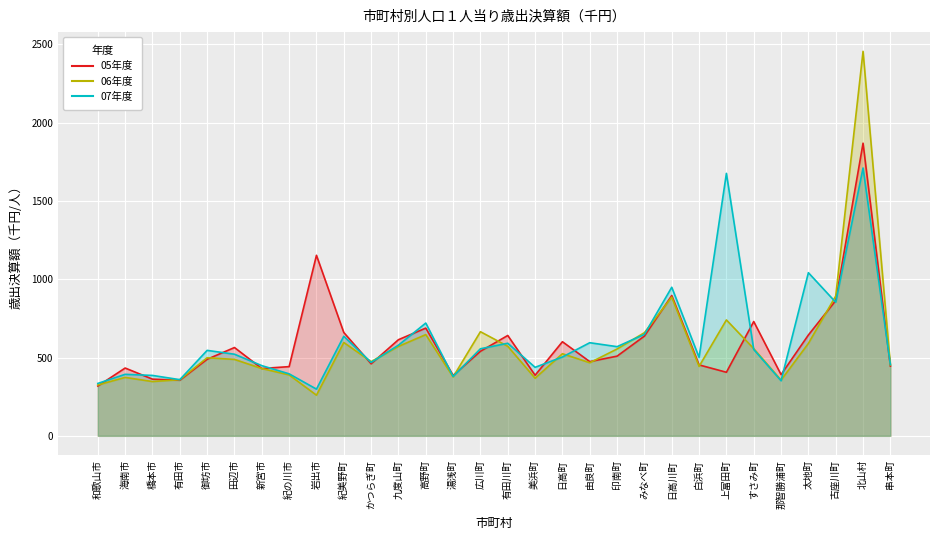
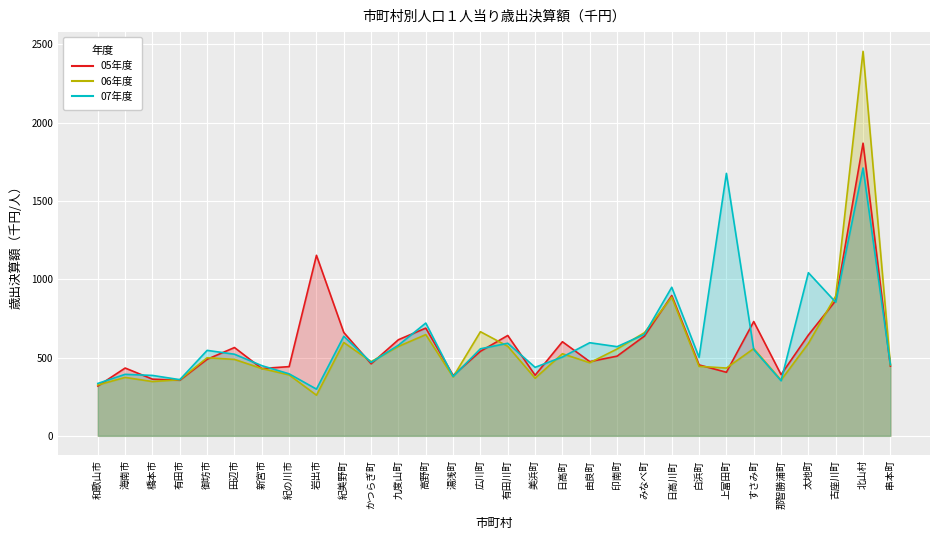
06年度, 上富田町: 740 -> 430
